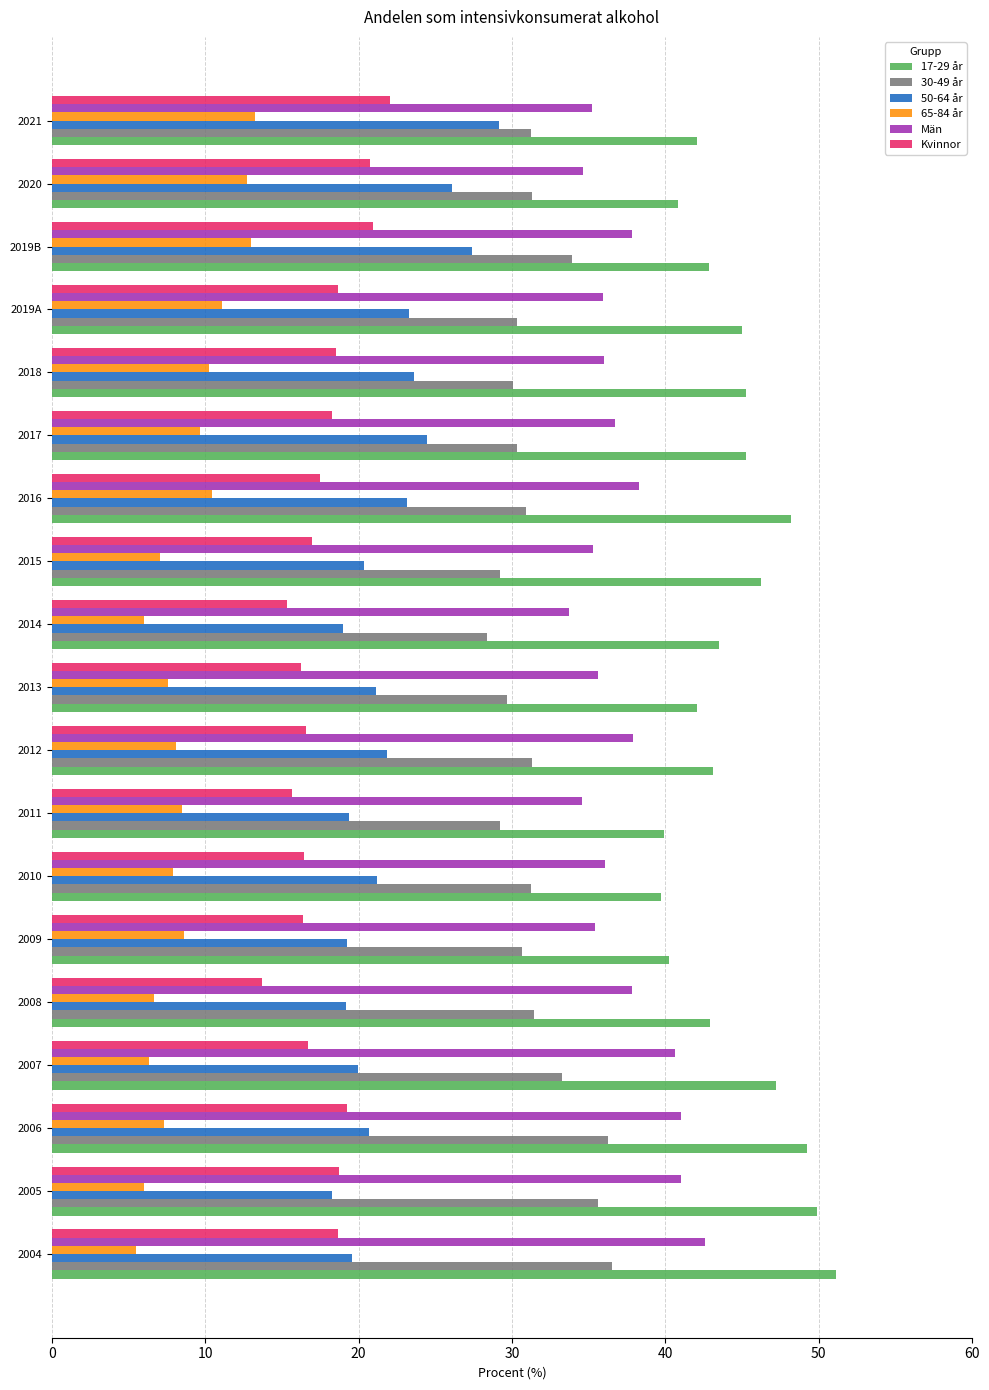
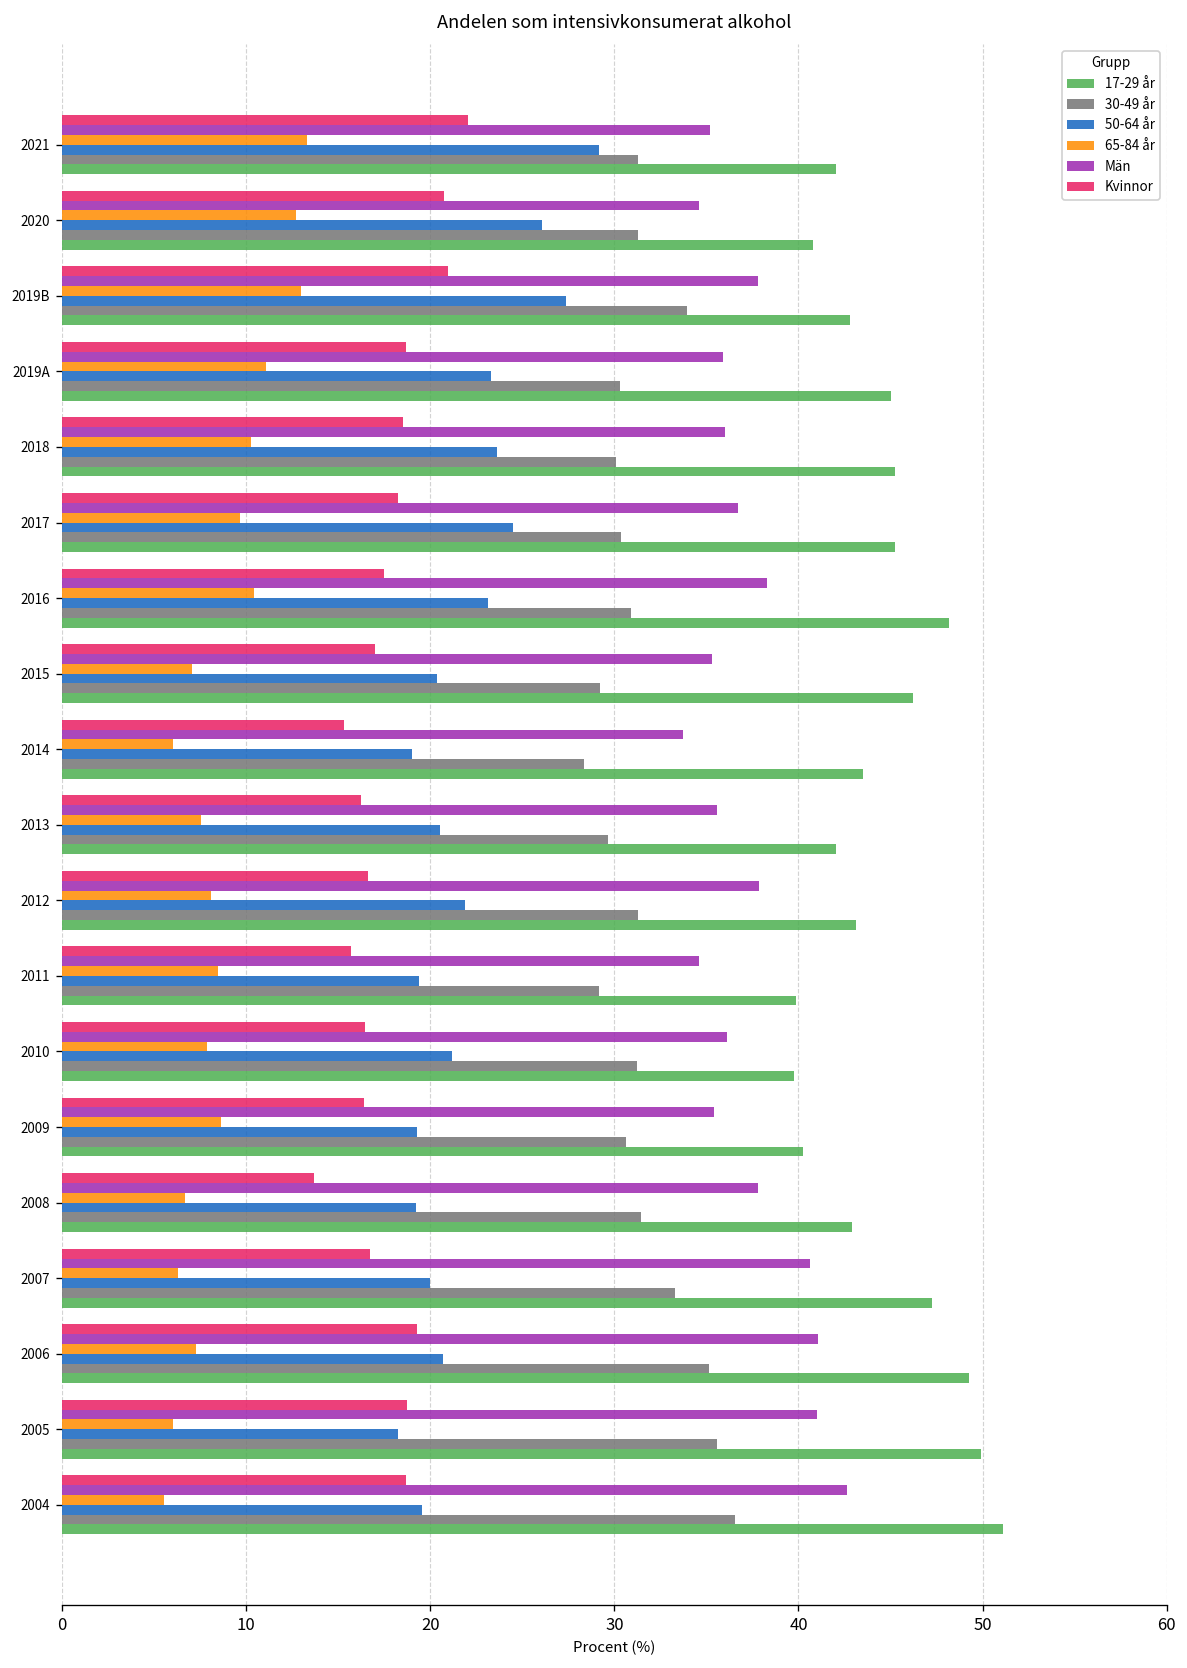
50-64 år, 2013: 21.2 -> 20.6
30-49 år, 2006: 36.3 -> 35.1
